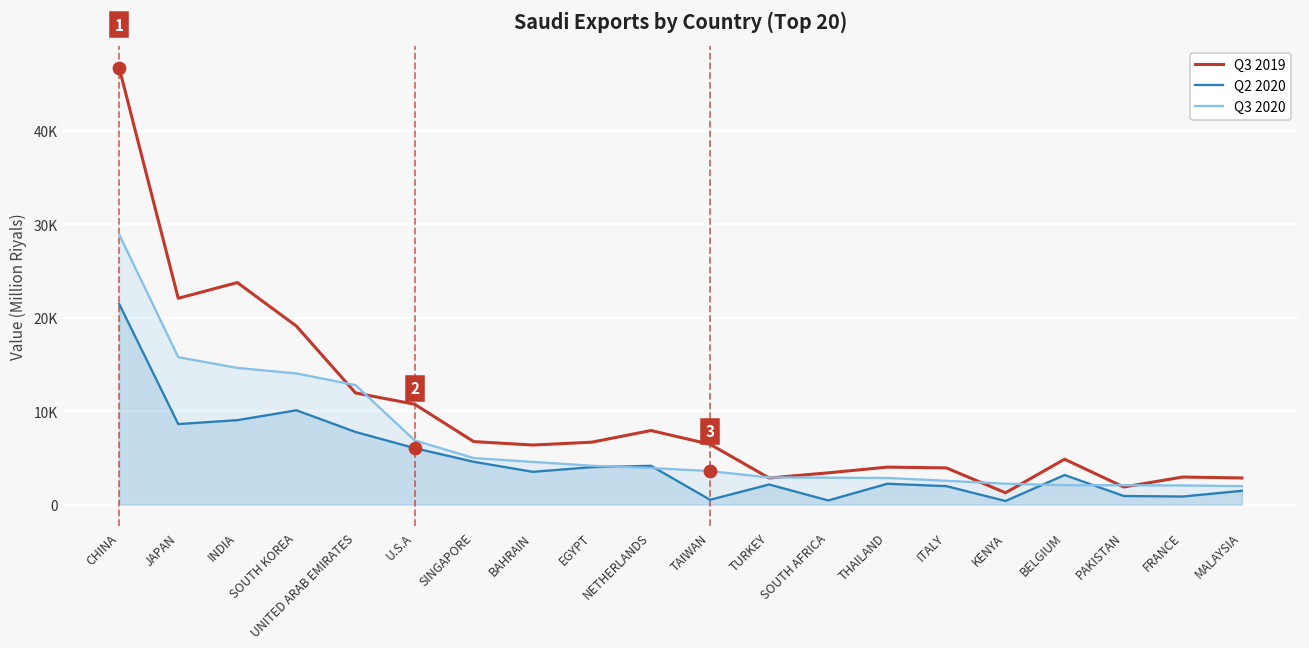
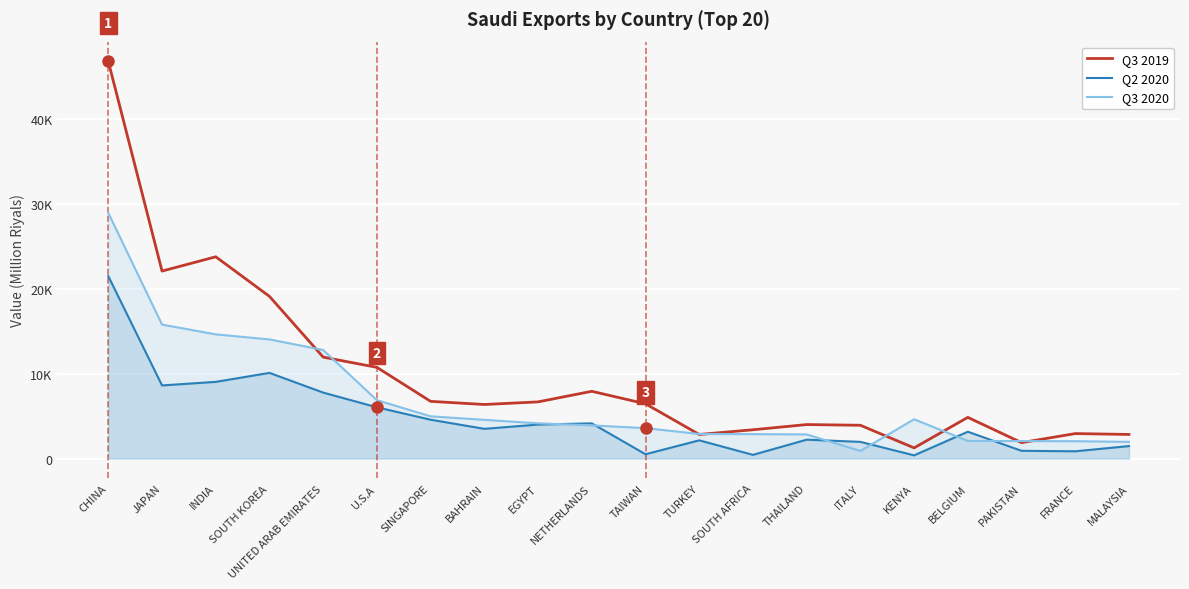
Q3 2020, ITALY: 3000 -> 1000
Q3 2020, KENYA: 2000 -> 5000
